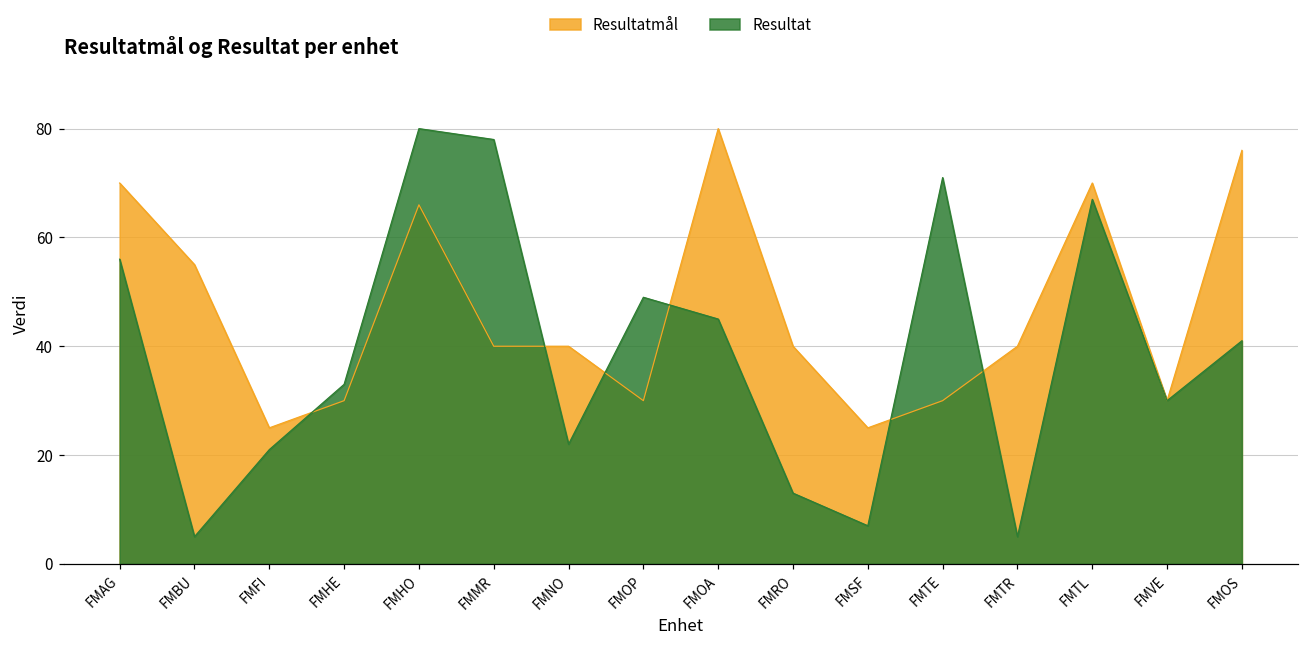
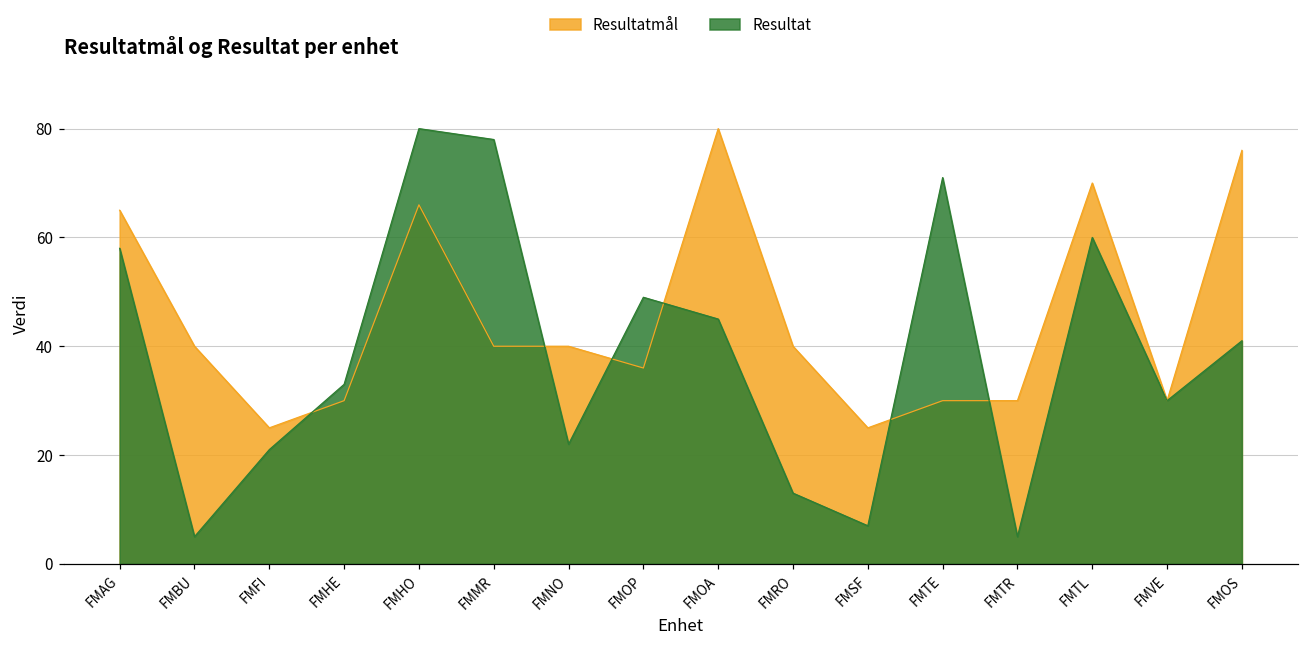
Resultatmål, FMAG: 70 -> 65
Resultat, FMAG: 56 -> 58
Resultatmål, FMBU: 55 -> 40
Resultatmål, FMOP: 30 -> 36
Resultatmål, FMTR: 40 -> 30
Resultat, FMTL: 67 -> 60
